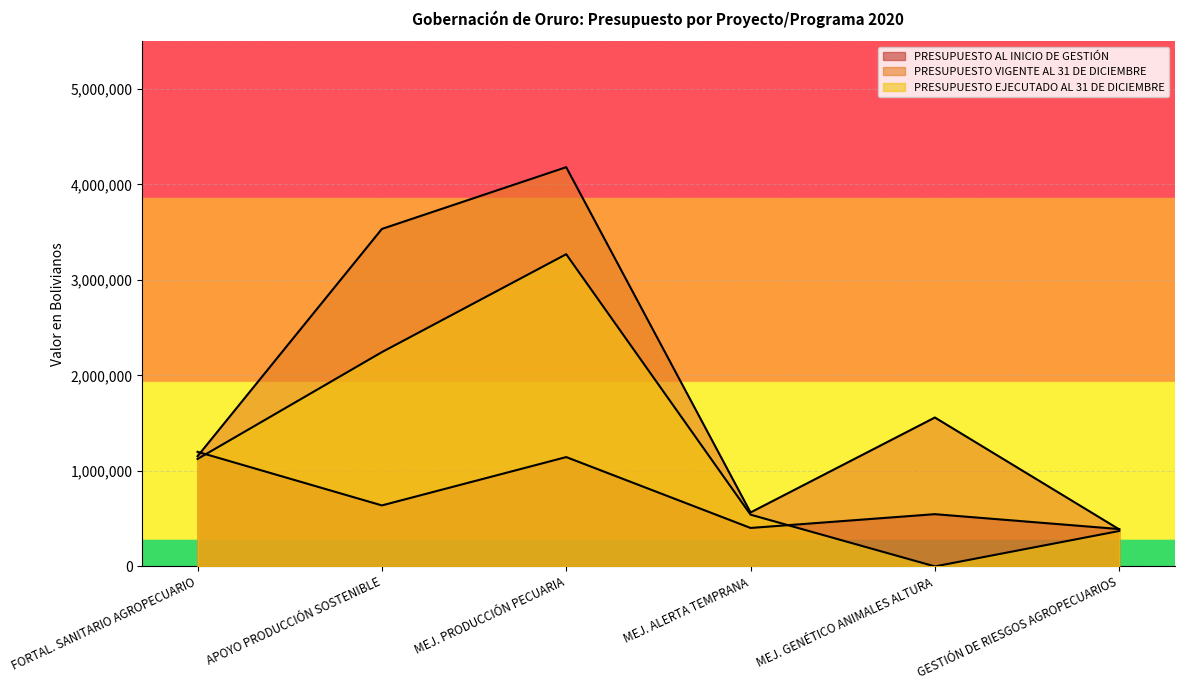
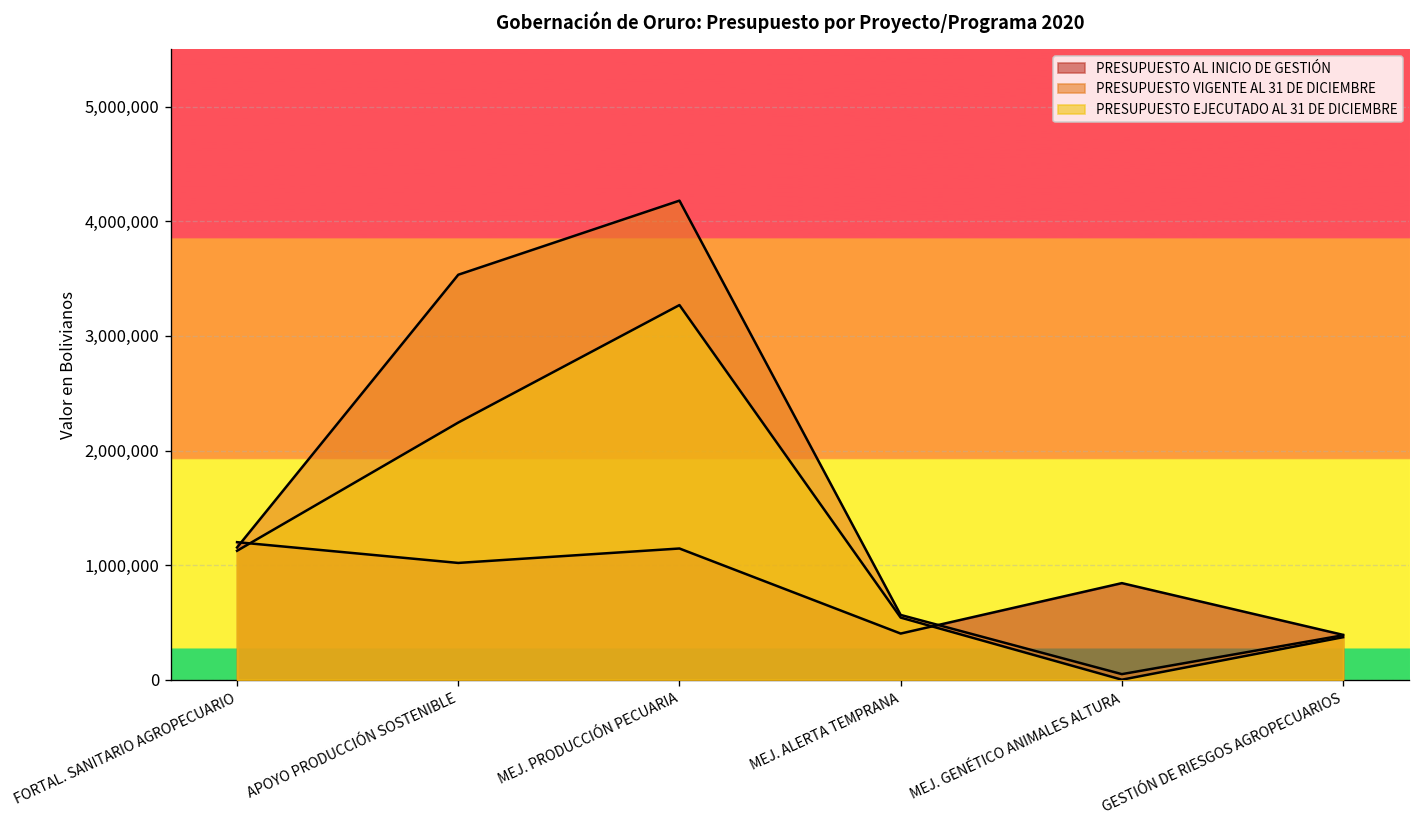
PRESUPUESTO AL INICIO DE GESTIÓN, APOYO PRODUCCIÓN SOSTENIBLE: 600,000 -> 1,000,000
PRESUPUESTO AL INICIO DE GESTIÓN, MEJ. GENÉTICO ANIMALES ALTURA: 500,000 -> 800,000
PRESUPUESTO VIGENTE AL 31 DE DICIEMBRE, MEJ. GENÉTICO ANIMALES ALTURA: 1,600,000 -> 0
